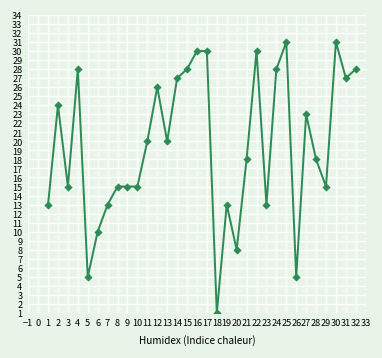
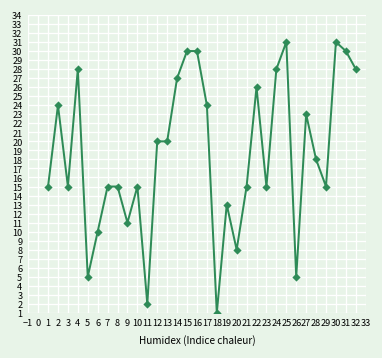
1: 13 -> 15
7: 13 -> 15
9: 15 -> 11
11: 20 -> 2
12: 26 -> 20
15: 28 -> 30
17: 30 -> 24
21: 18 -> 15
22: 30 -> 26
23: 13 -> 15
31: 27 -> 30
